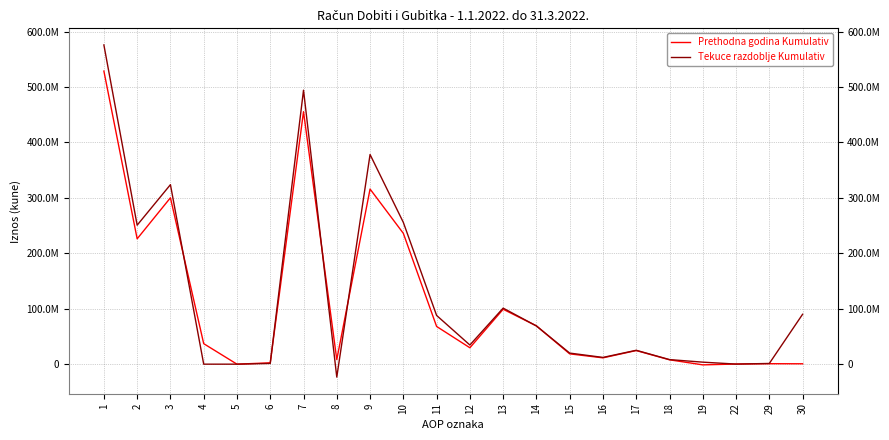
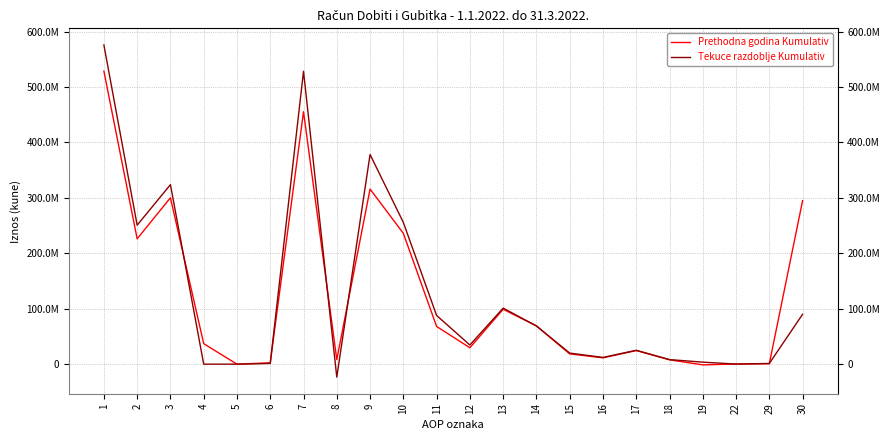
Tekuce razdoblje Kumulativ, 7: 490000000 -> 530000000
Prethodna godina Kumulativ, 30: 0 -> 290000000
